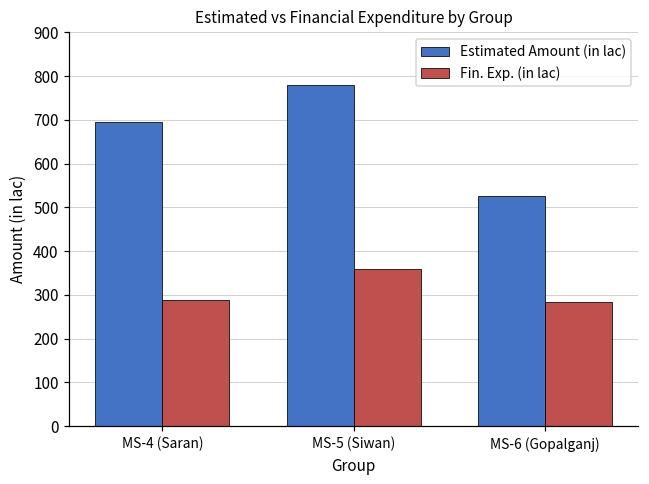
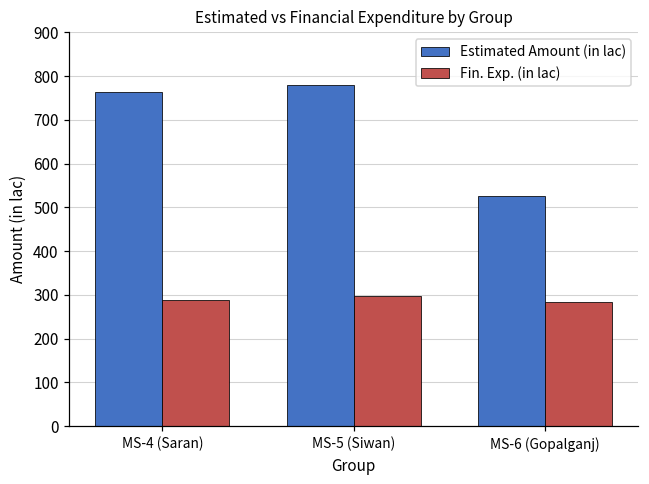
Estimated Amount (in lac), MS-4 (Saran): 690 -> 760
Fin. Exp. (in lac), MS-5 (Siwan): 360 -> 300
